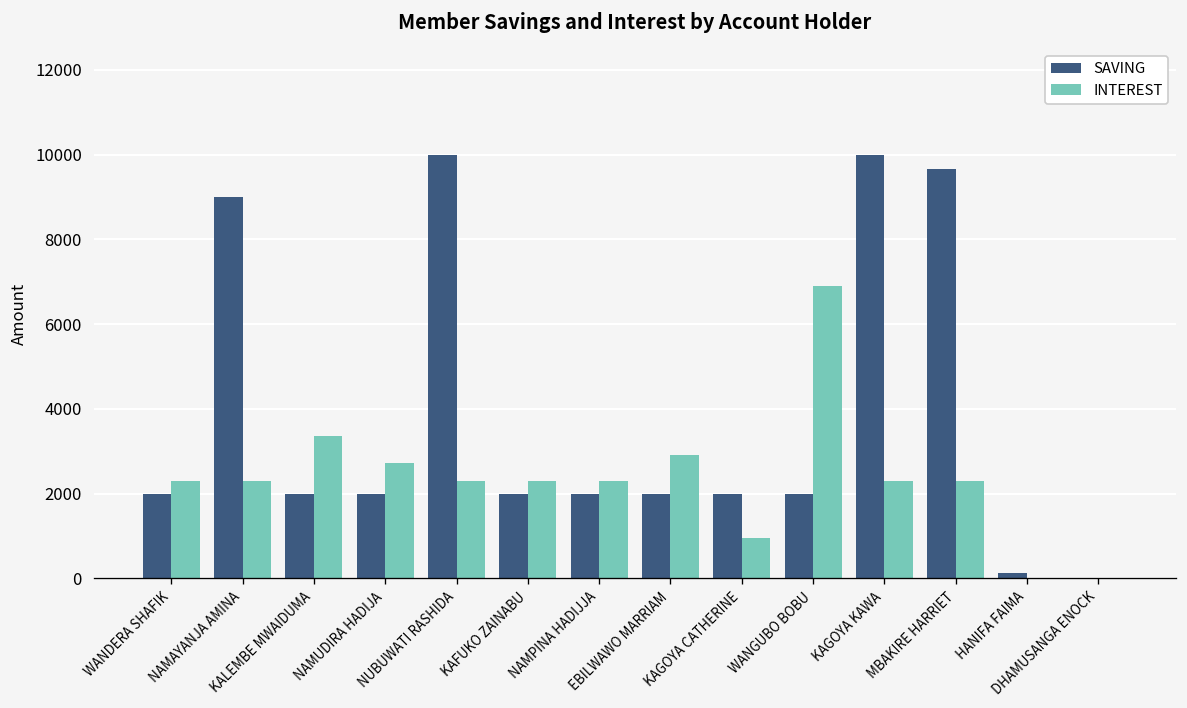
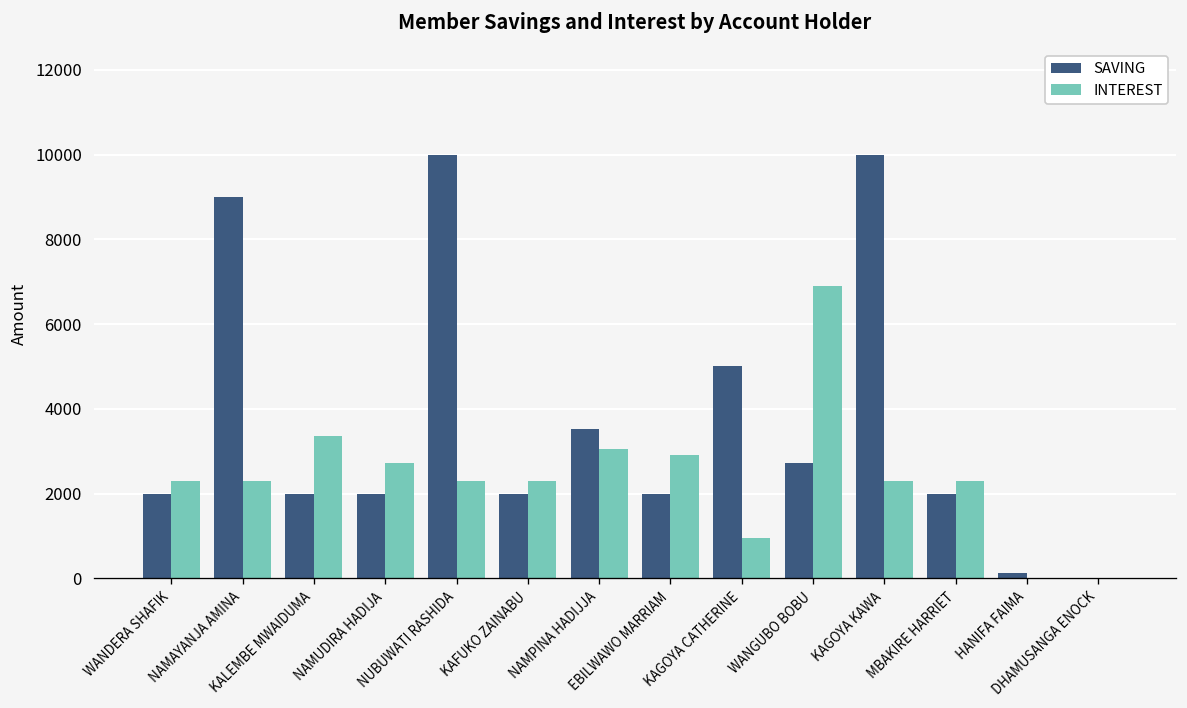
SAVING, NAMPINA HADIJJA: 2000 -> 3500
INTEREST, NAMPINA HADIJJA: 2300 -> 3100
SAVING, KAGOYA CATHERINE: 2000 -> 5000
SAVING, WANGUBO BOBU: 2000 -> 2700
SAVING, MBAKIRE HARRIET: 9700 -> 2000
